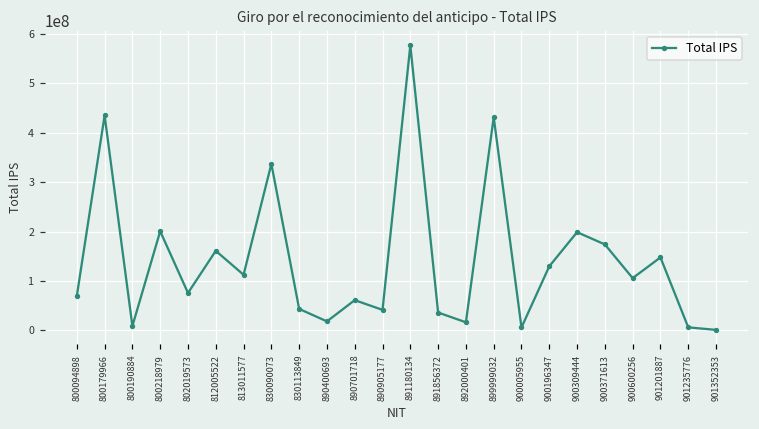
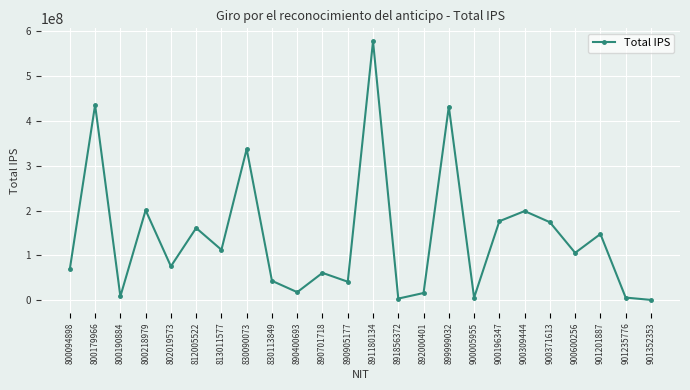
891856372: 40000000 -> 0
900196347: 130000000 -> 180000000
